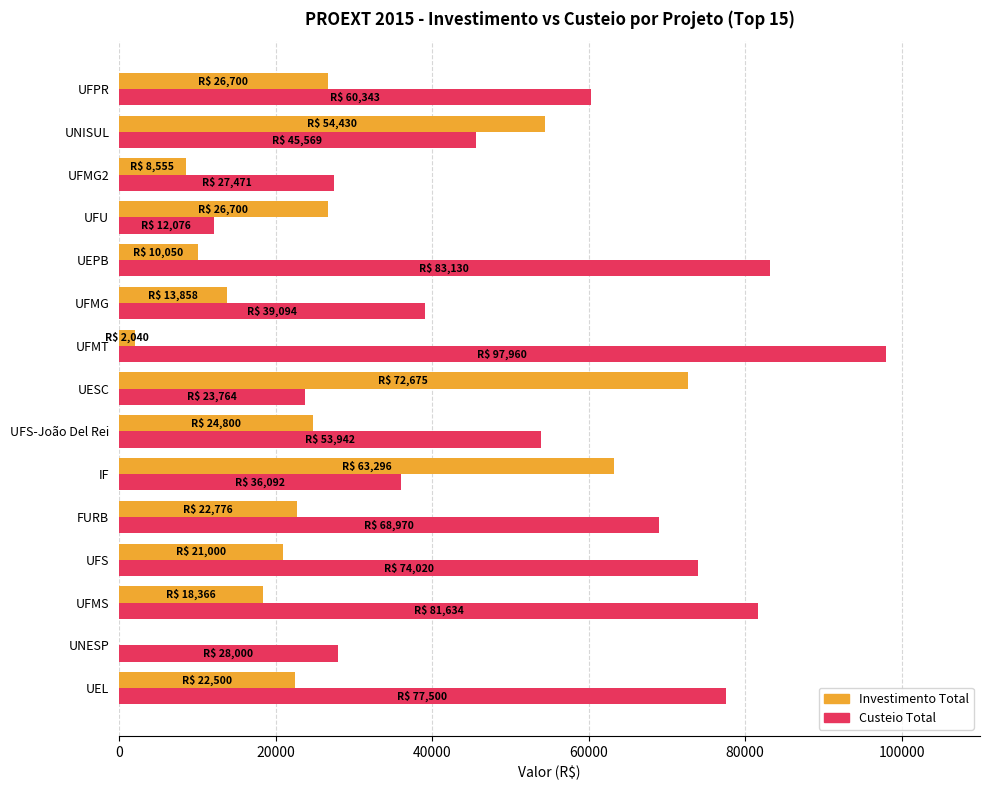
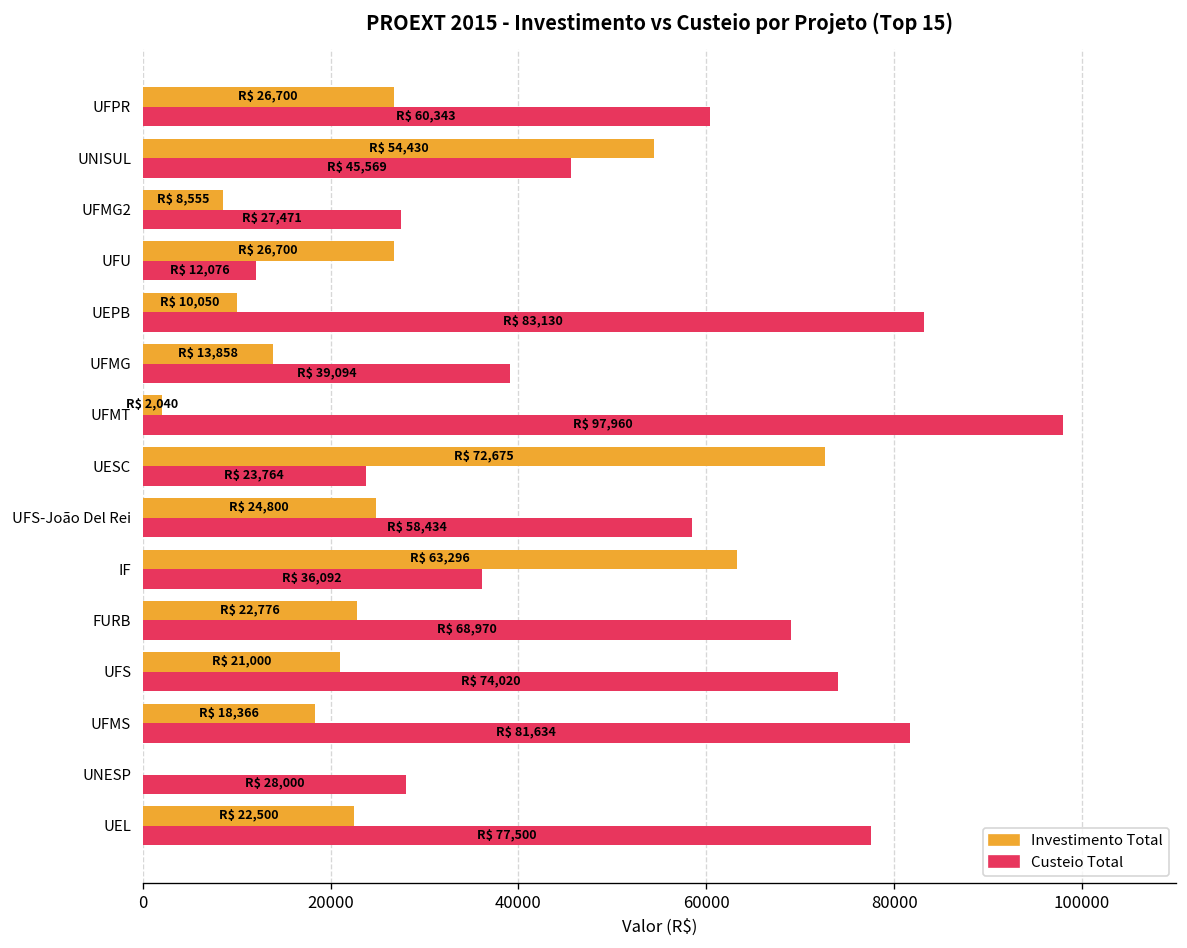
Custeio Total, UFS-João Del Rei: 53,942 -> 58,434
